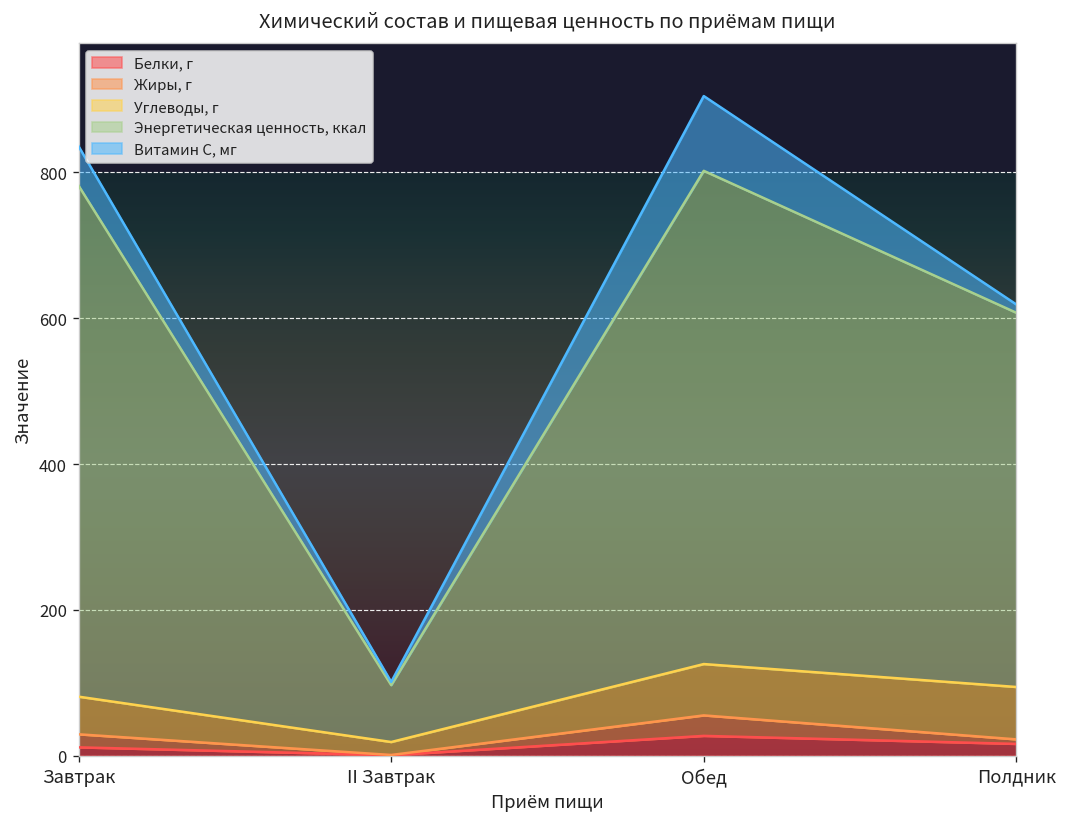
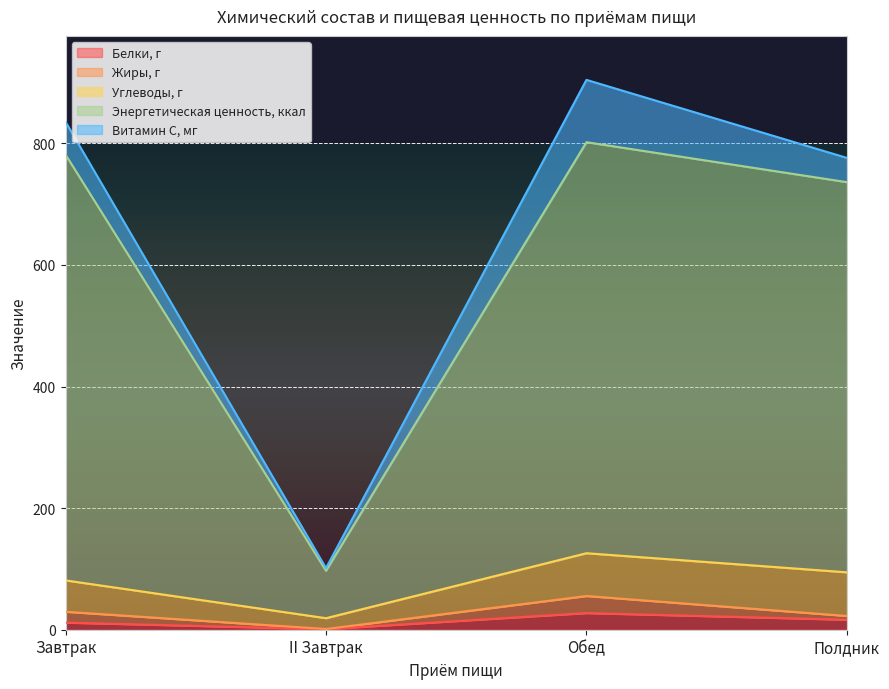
Энергетическая ценность, ккал, Полдник: 510 -> 640
Витамин С, мг, Полдник: 10 -> 40
